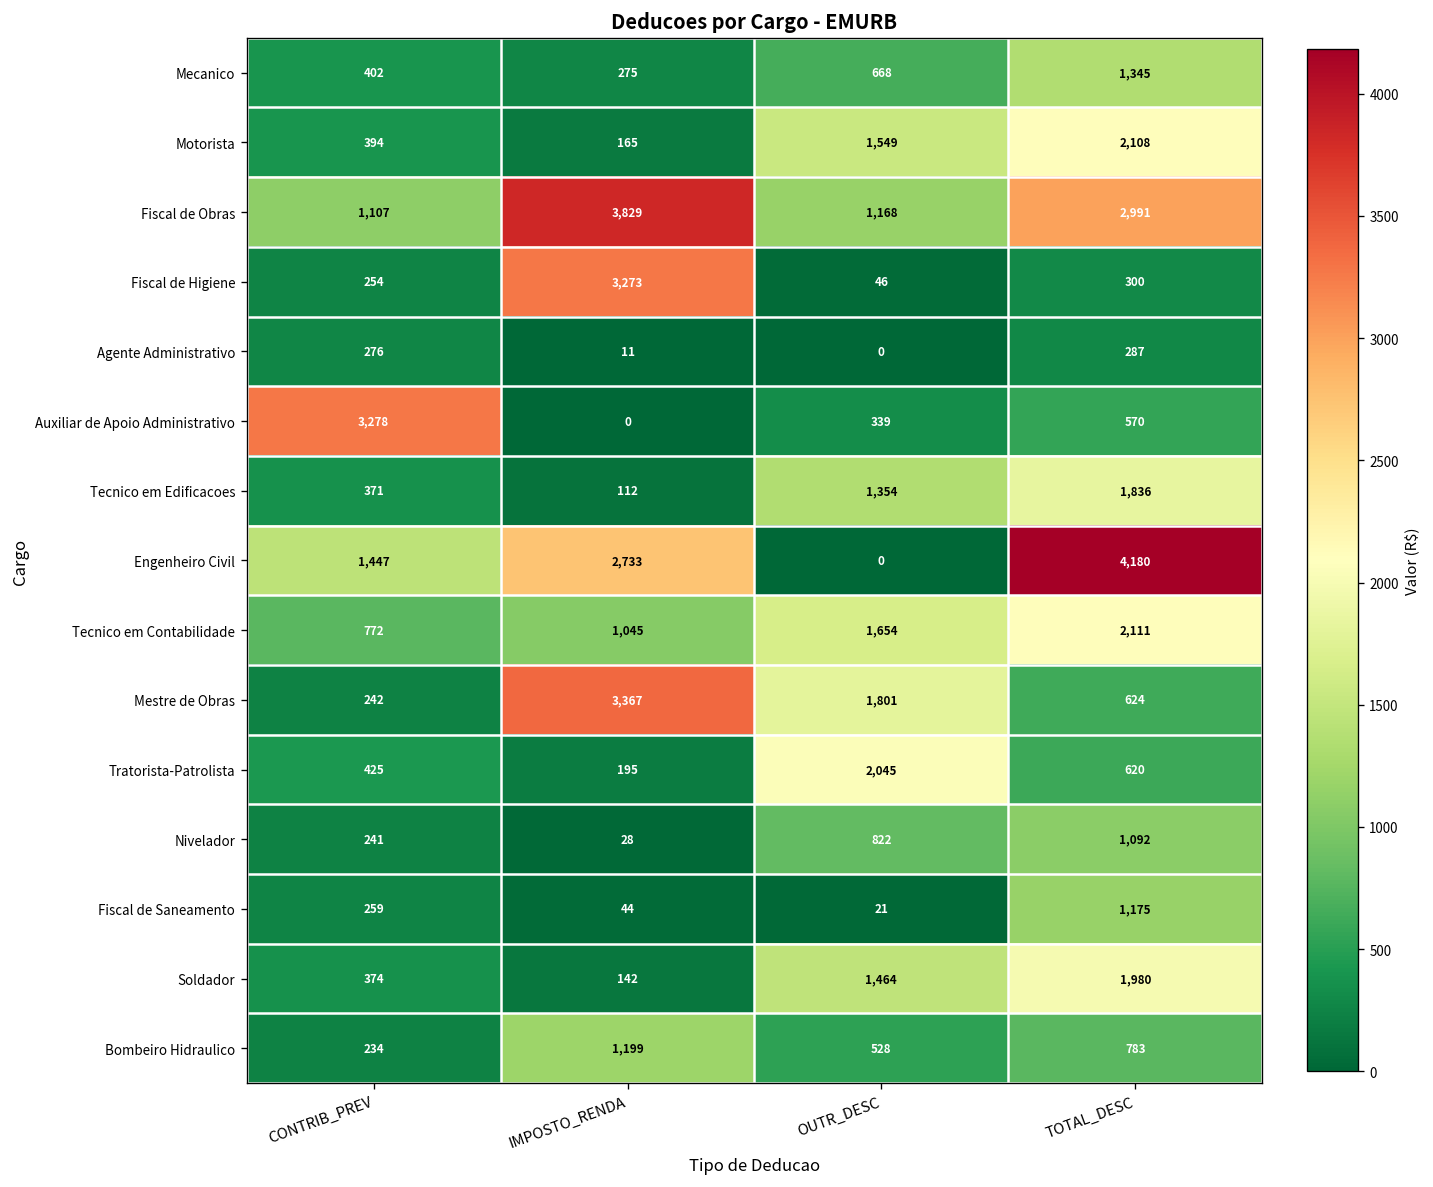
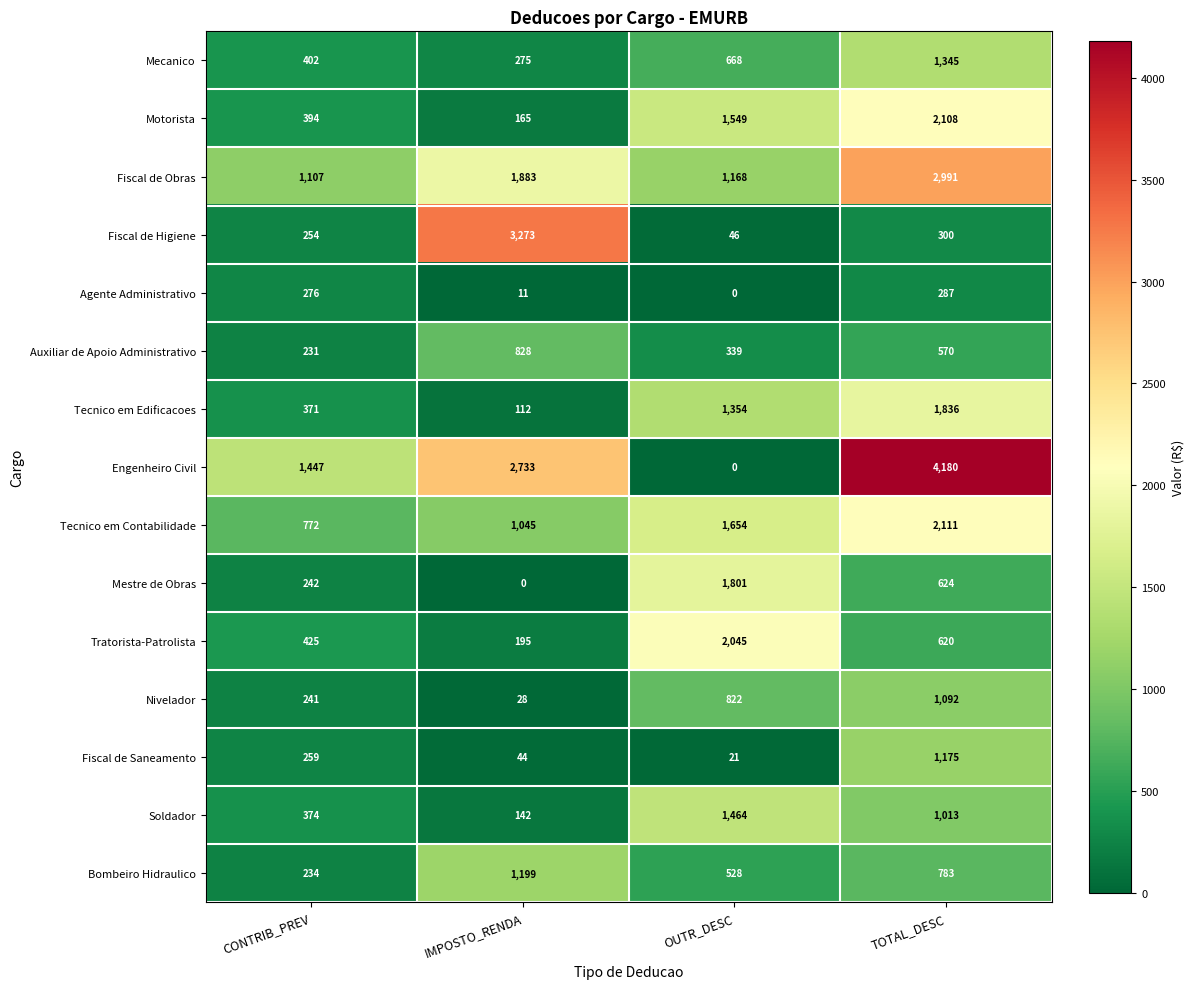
Fiscal de Obras, IMPOSTO_RENDA: 3,829 -> 1,883
Auxiliar de Apoio Administrativo, CONTRIB_PREV: 3,278 -> 231
Auxiliar de Apoio Administrativo, IMPOSTO_RENDA: 0 -> 828
Mestre de Obras, IMPOSTO_RENDA: 3,367 -> 0
Soldador, TOTAL_DESC: 1,980 -> 1,013
